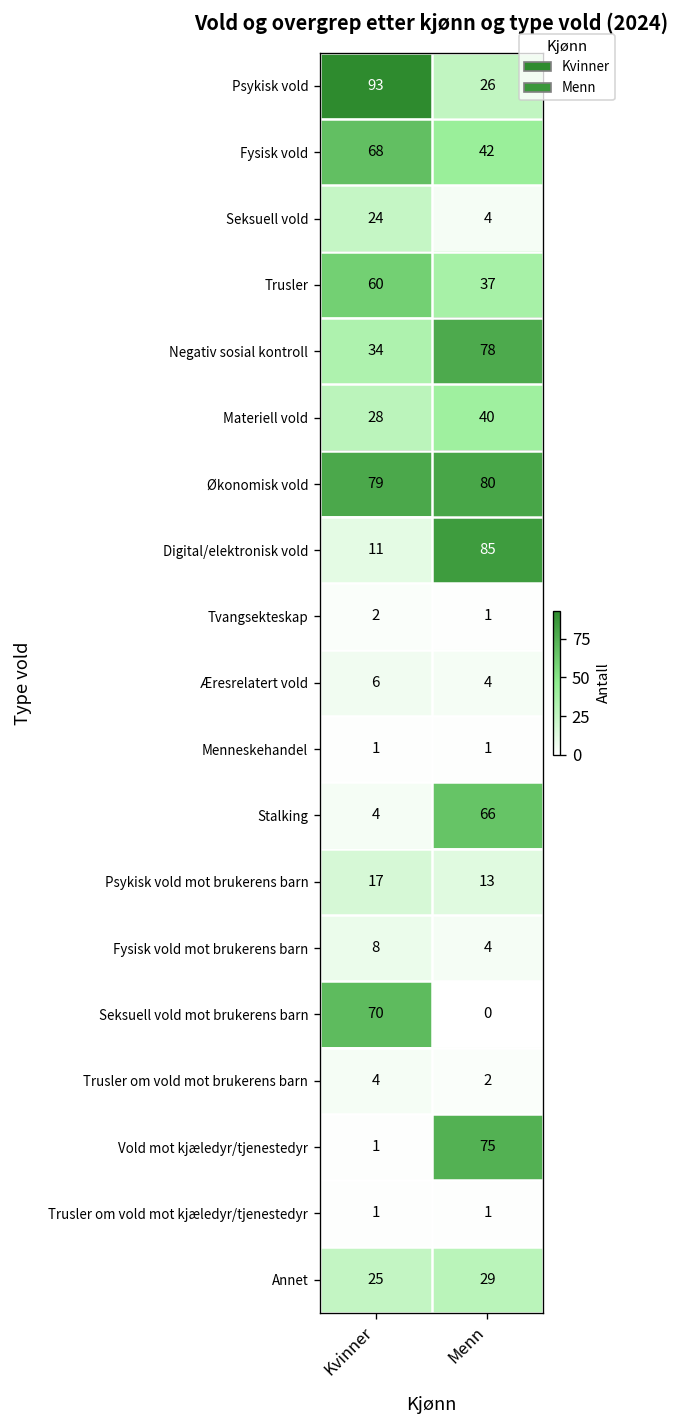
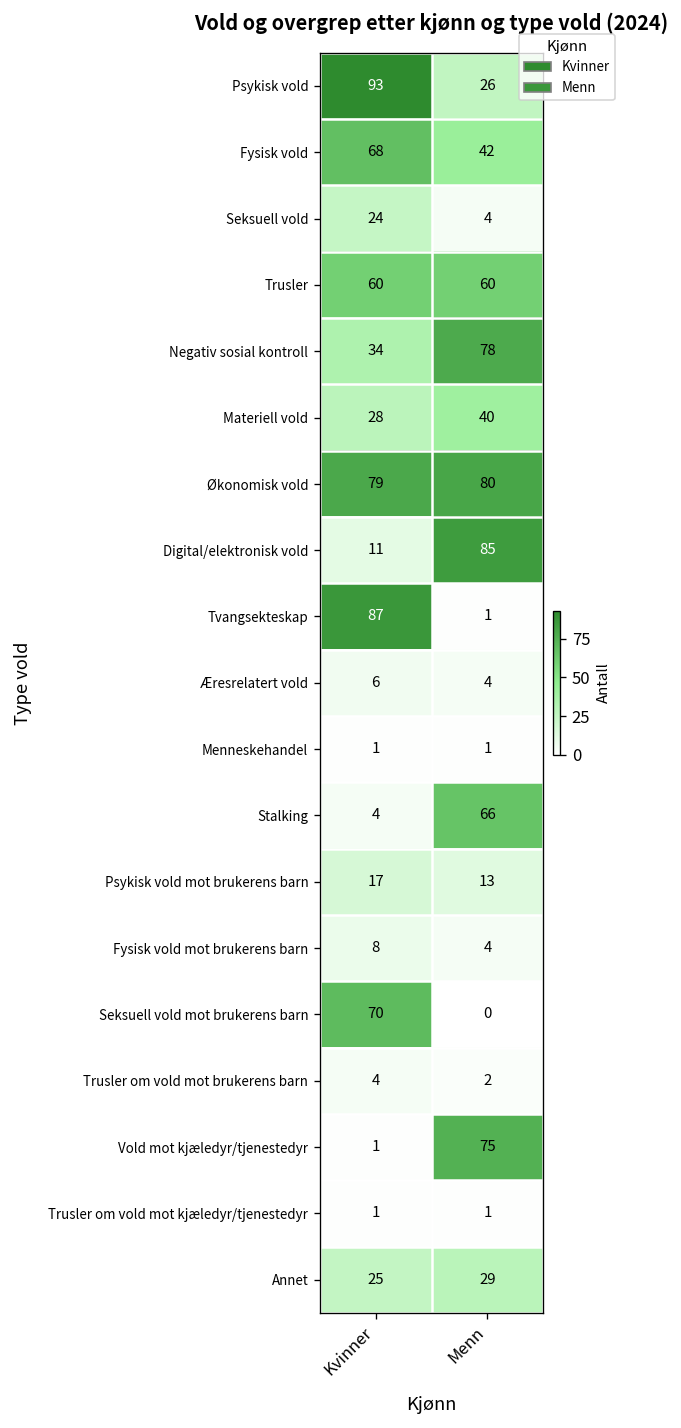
Trusler, Menn: 37 -> 60
Tvangsekteskap, Kvinner: 2 -> 87
